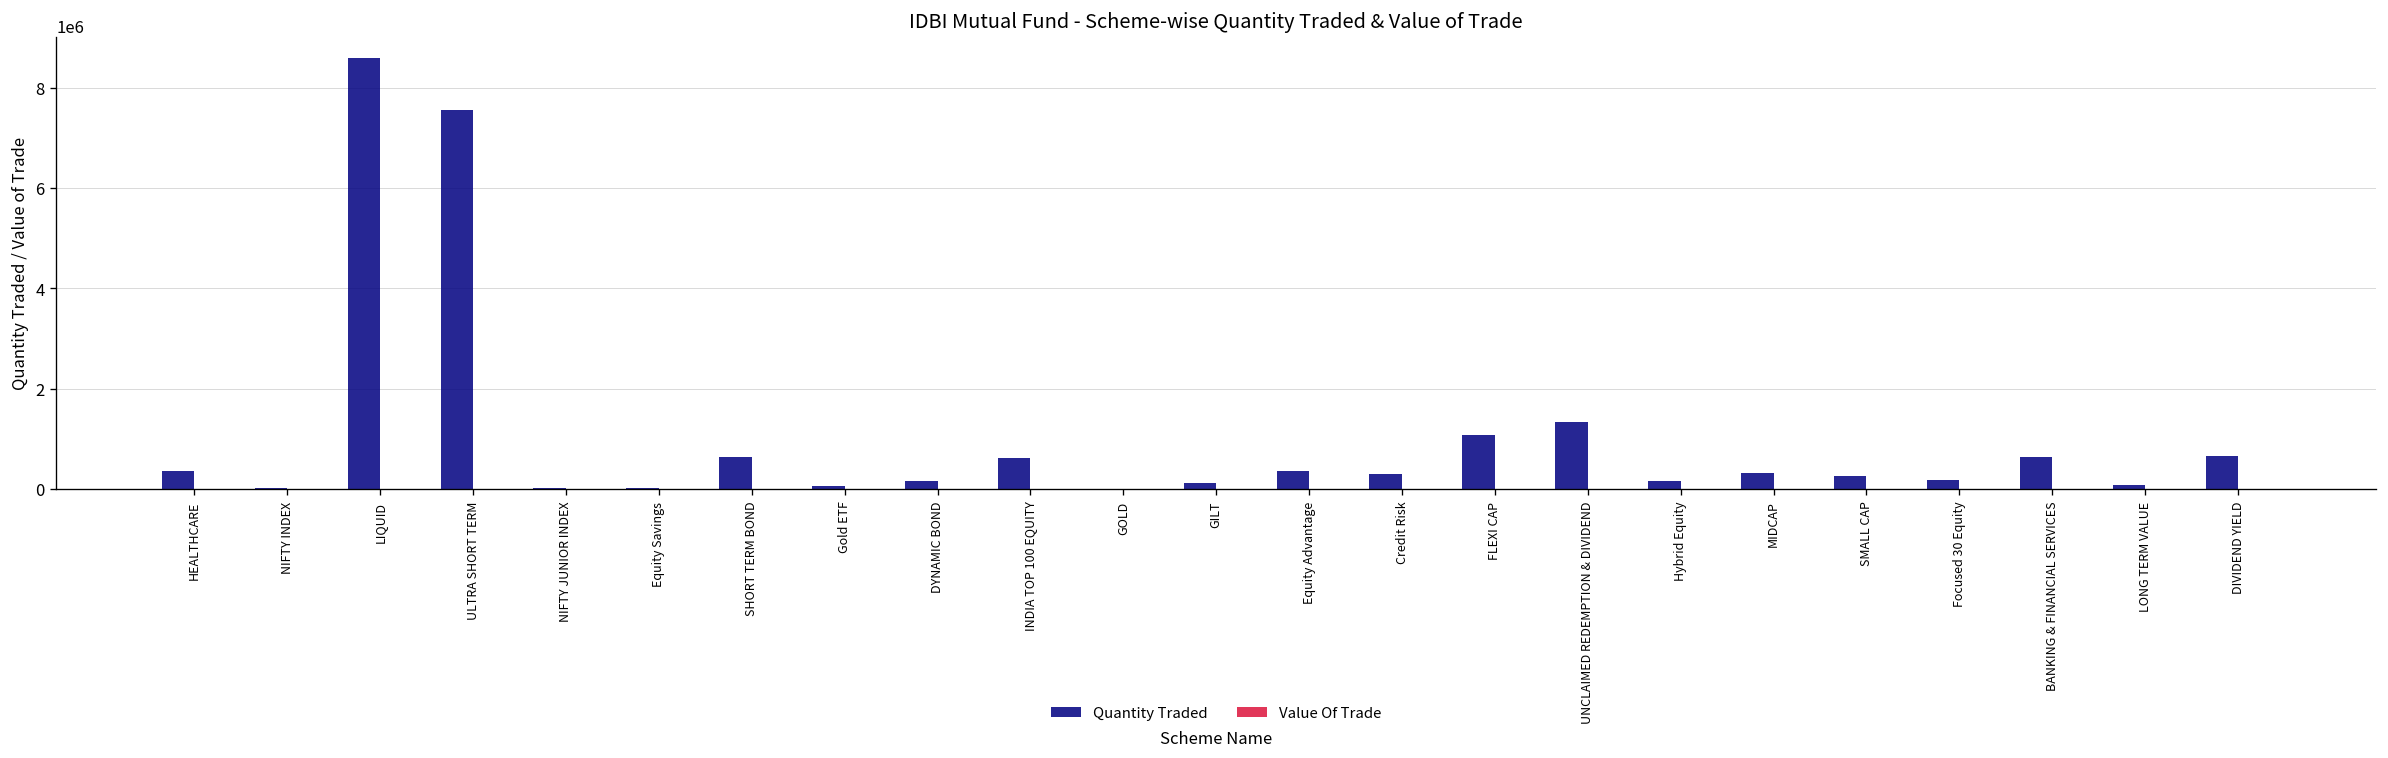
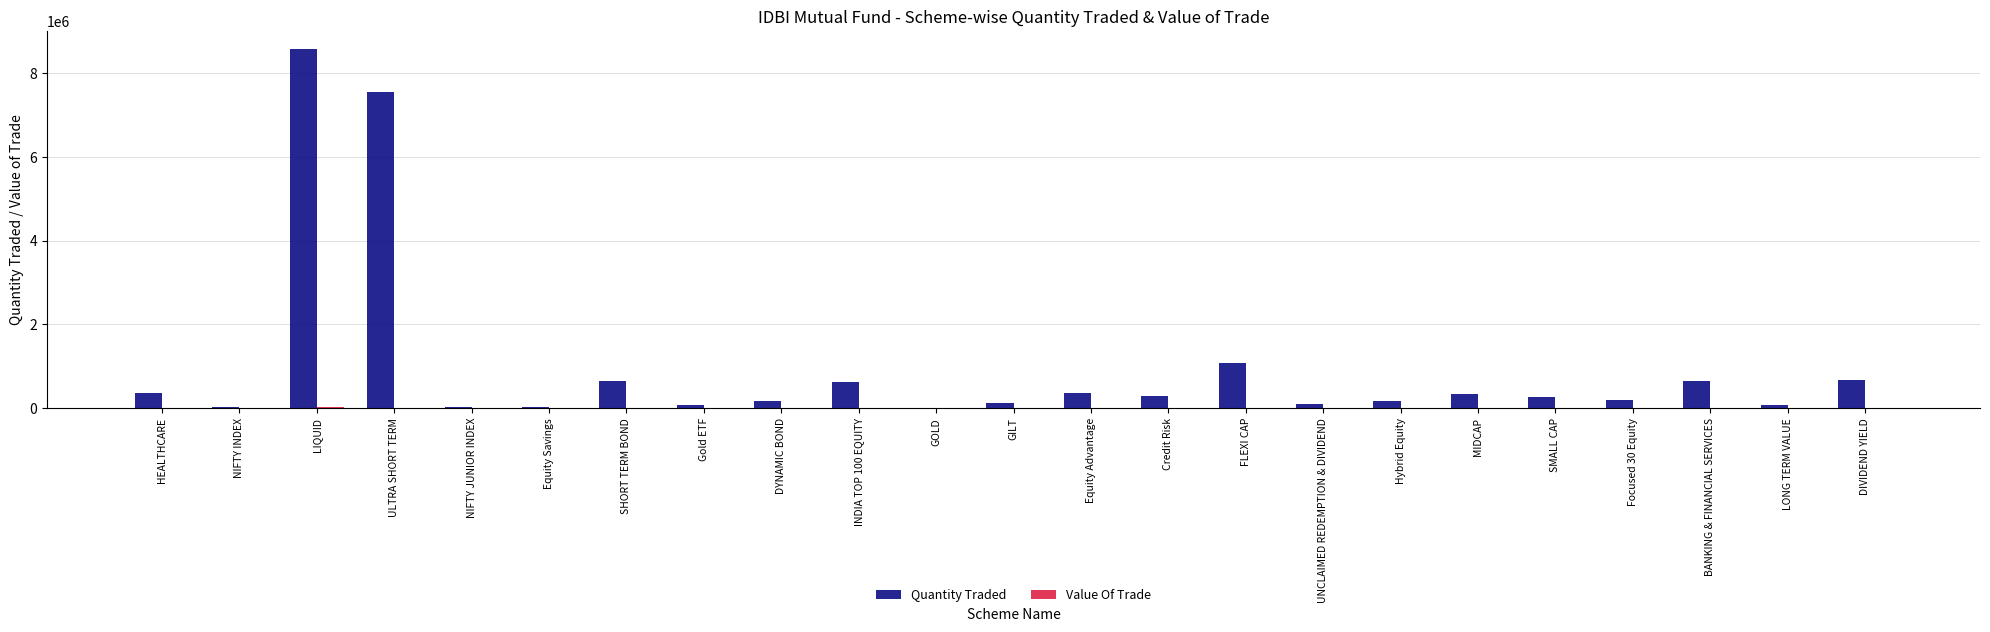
Quantity Traded, UNCLAIMED REDEMPTION & DIVIDEND: 1300000 -> 100000
